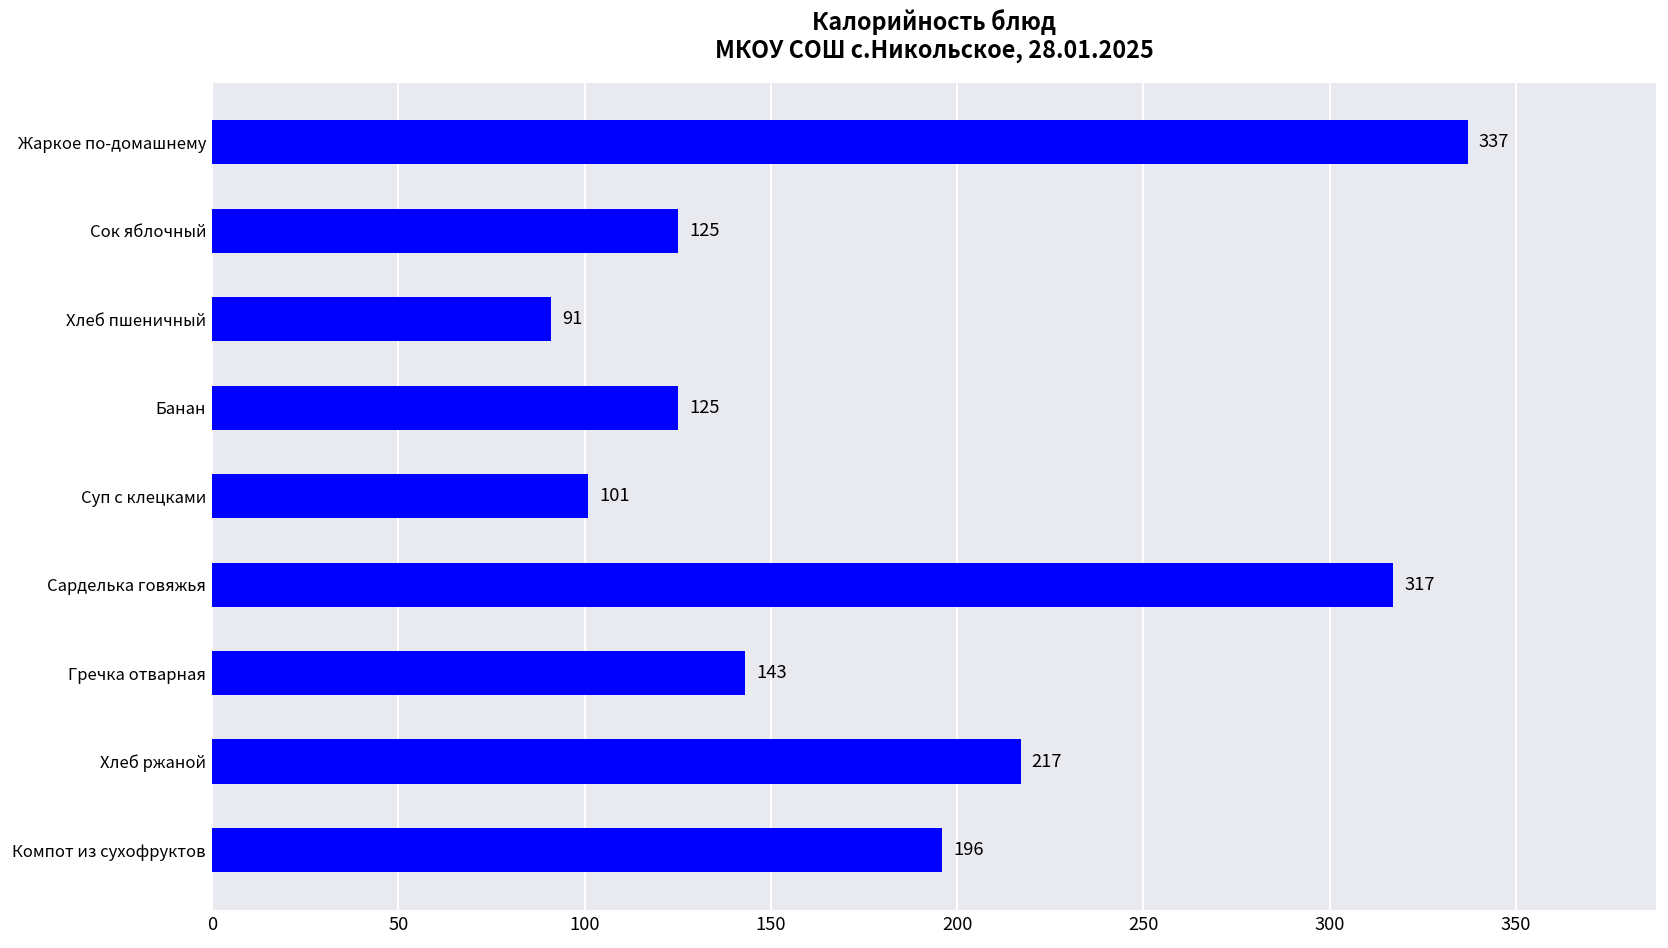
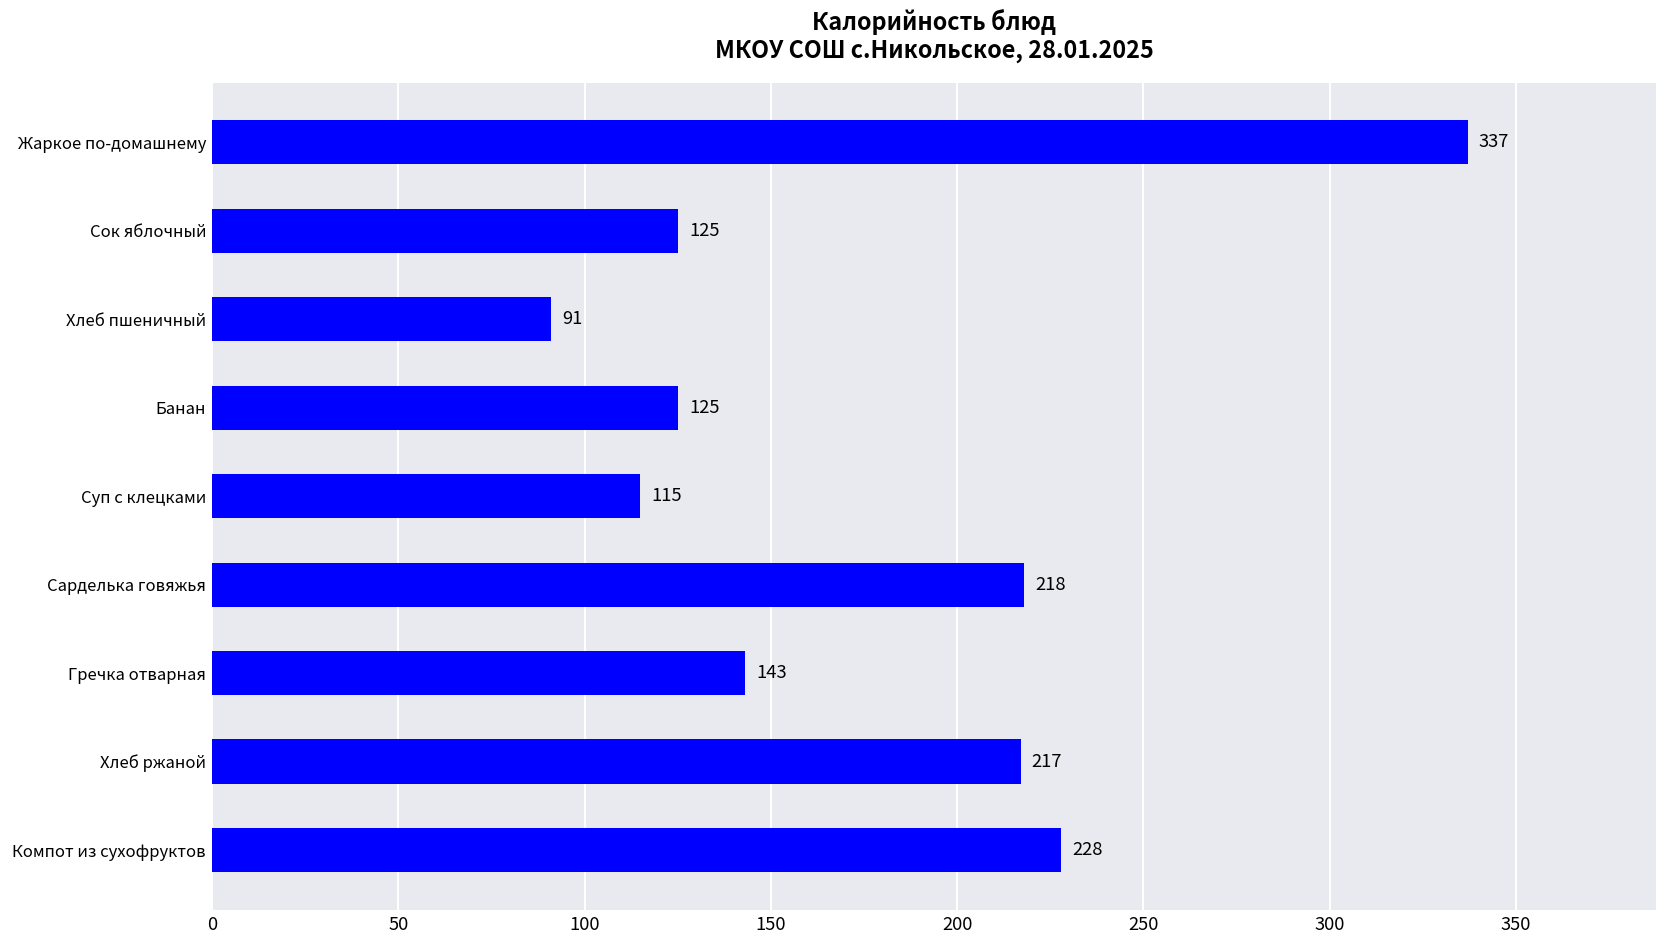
Суп с клецками: 101 -> 115
Сарделька говяжья: 317 -> 218
Компот из сухофруктов: 196 -> 228
